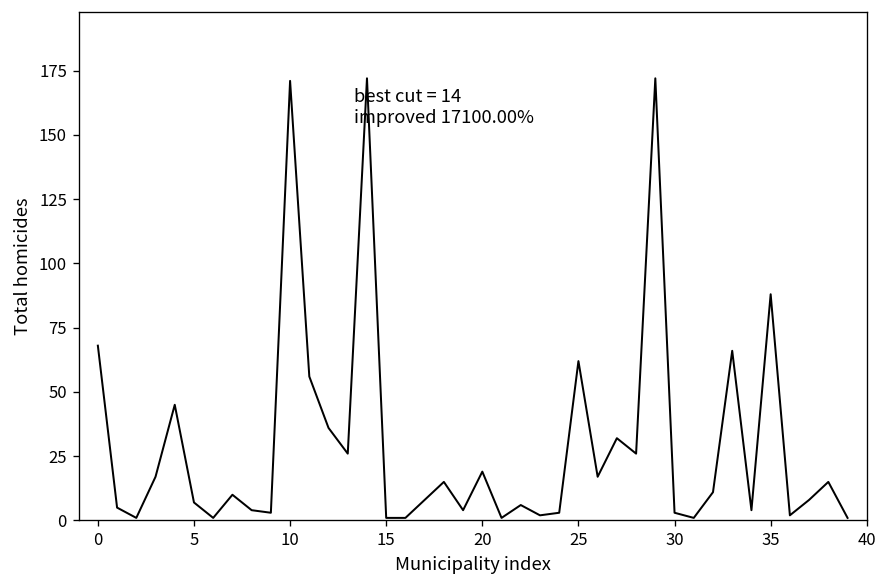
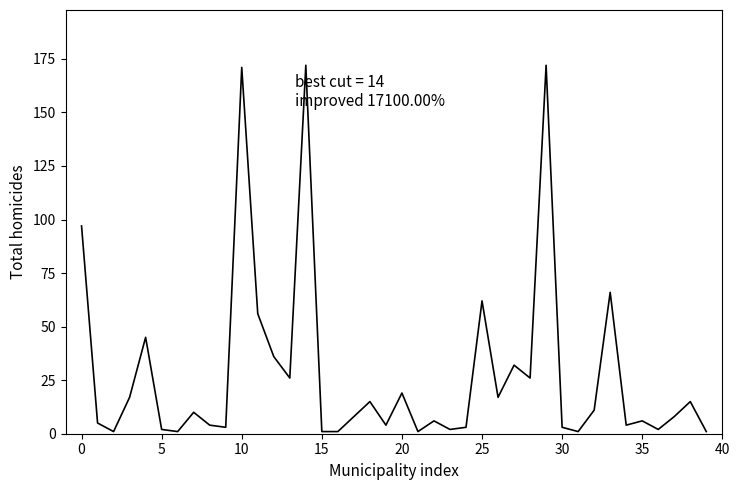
0: 68 -> 97
5: 7 -> 2
35: 88 -> 6
